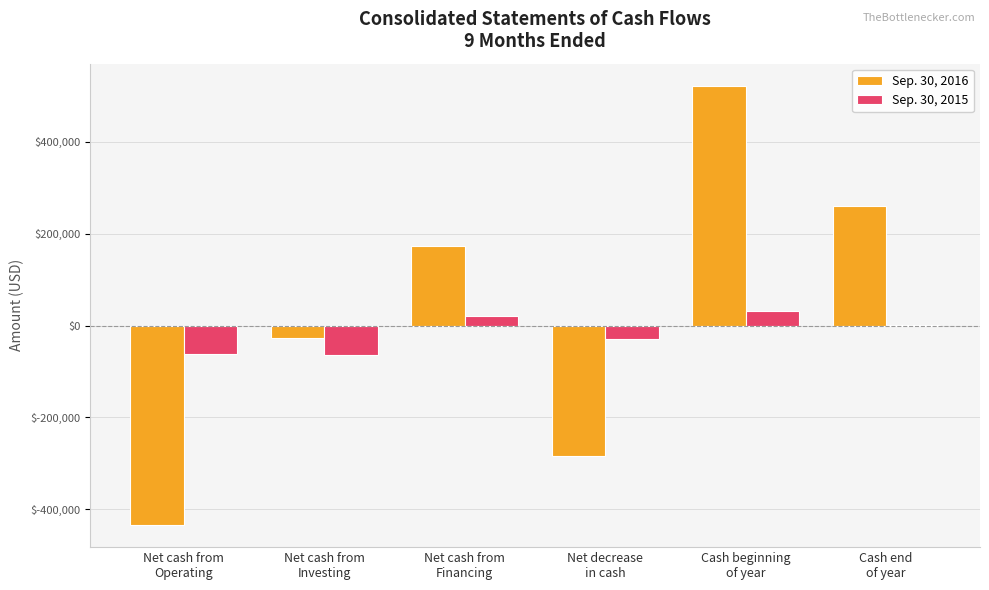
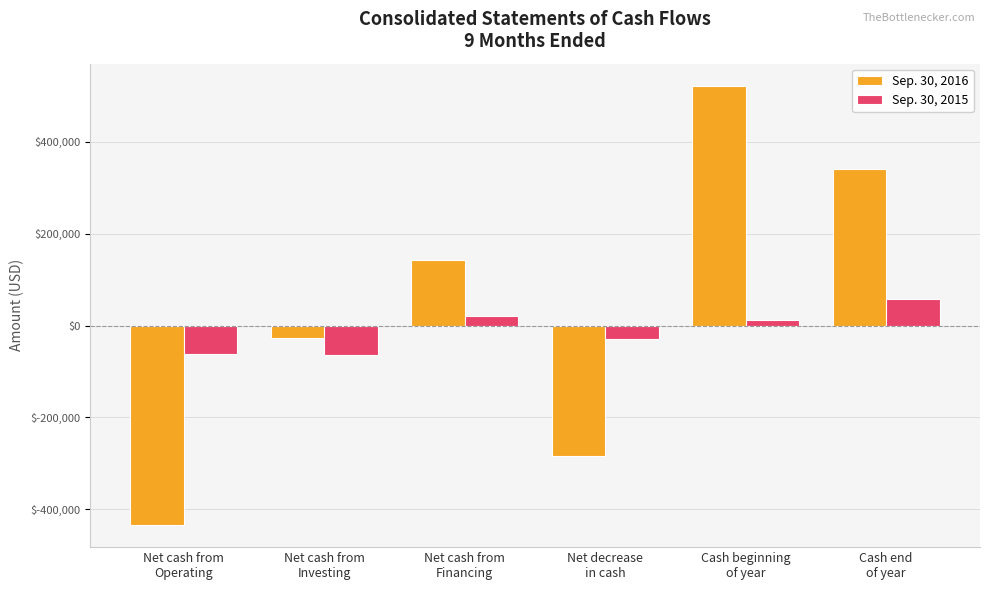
Sep. 30, 2016, Net cash from Financing: $170,000 -> $140,000
Sep. 30, 2015, Cash beginning of year: $30,000 -> $10,000
Sep. 30, 2016, Cash end of year: $260,000 -> $340,000
Sep. 30, 2015, Cash end of year: $0 -> $60,000
